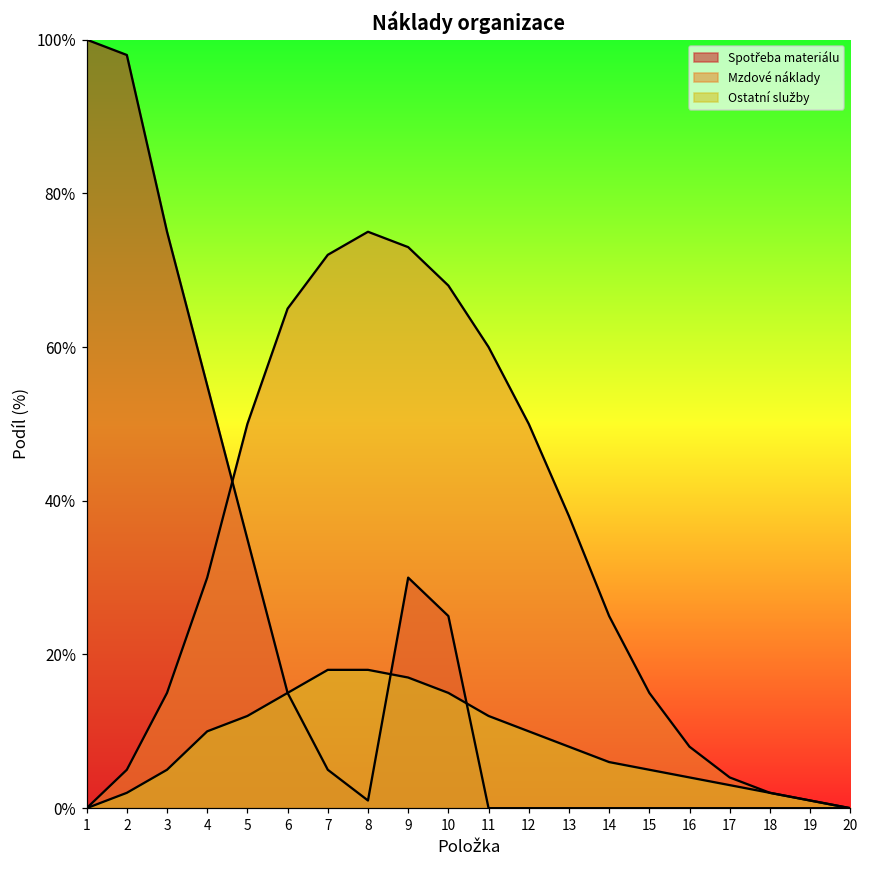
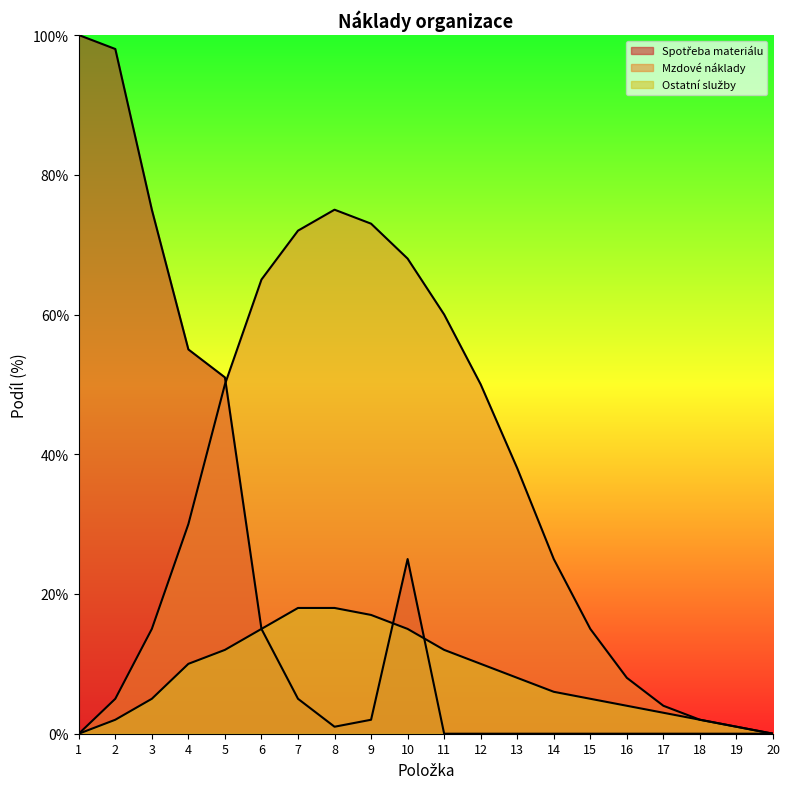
Spotřeba materiálu, 5: 35% -> 51%
Spotřeba materiálu, 9: 30% -> 2%
